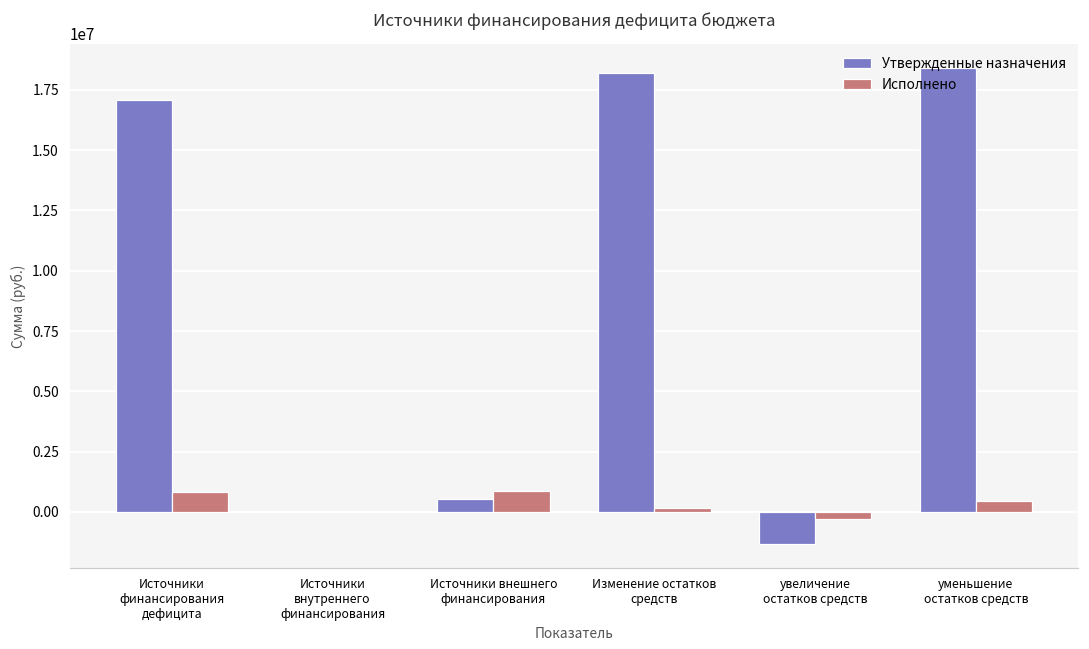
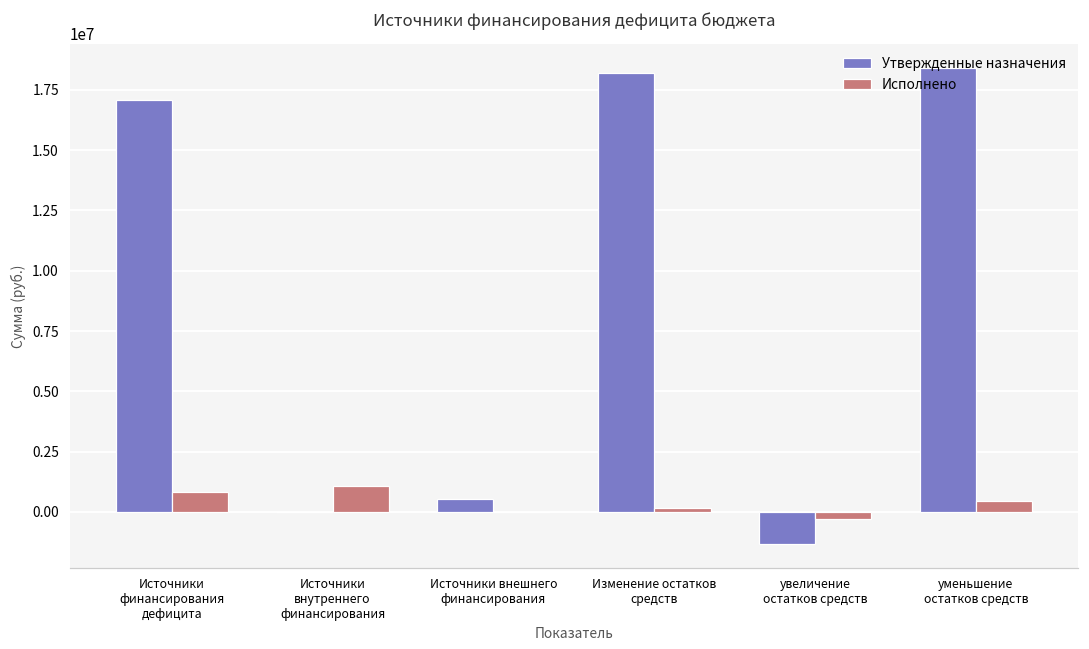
Исполнено, Источники внутреннего финансирования: 0 -> 1100000
Исполнено, Источники внешнего финансирования: 900000 -> 0
